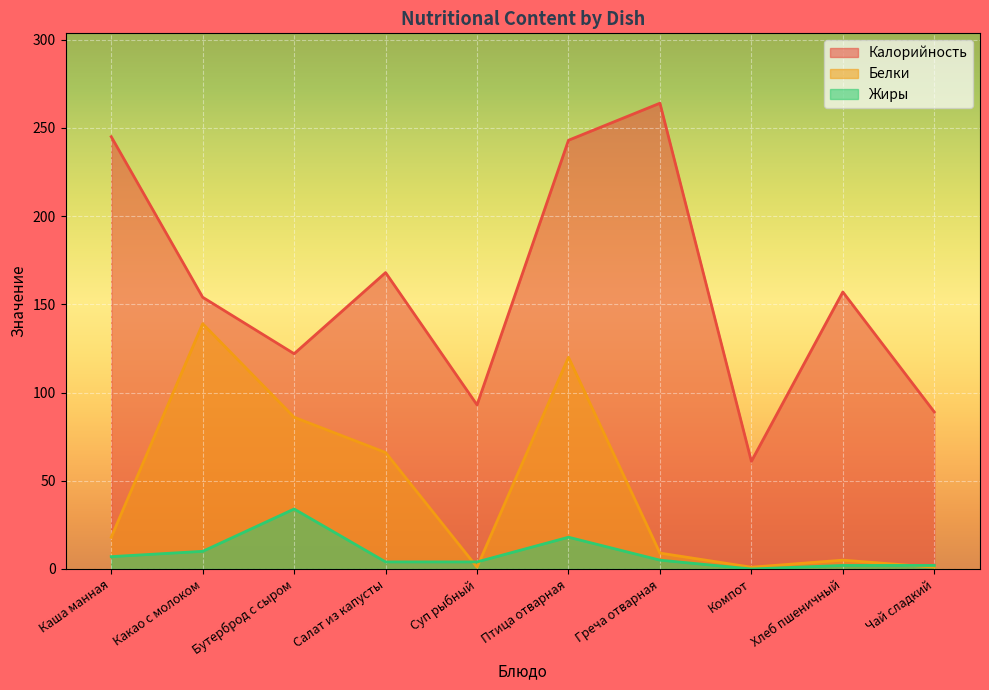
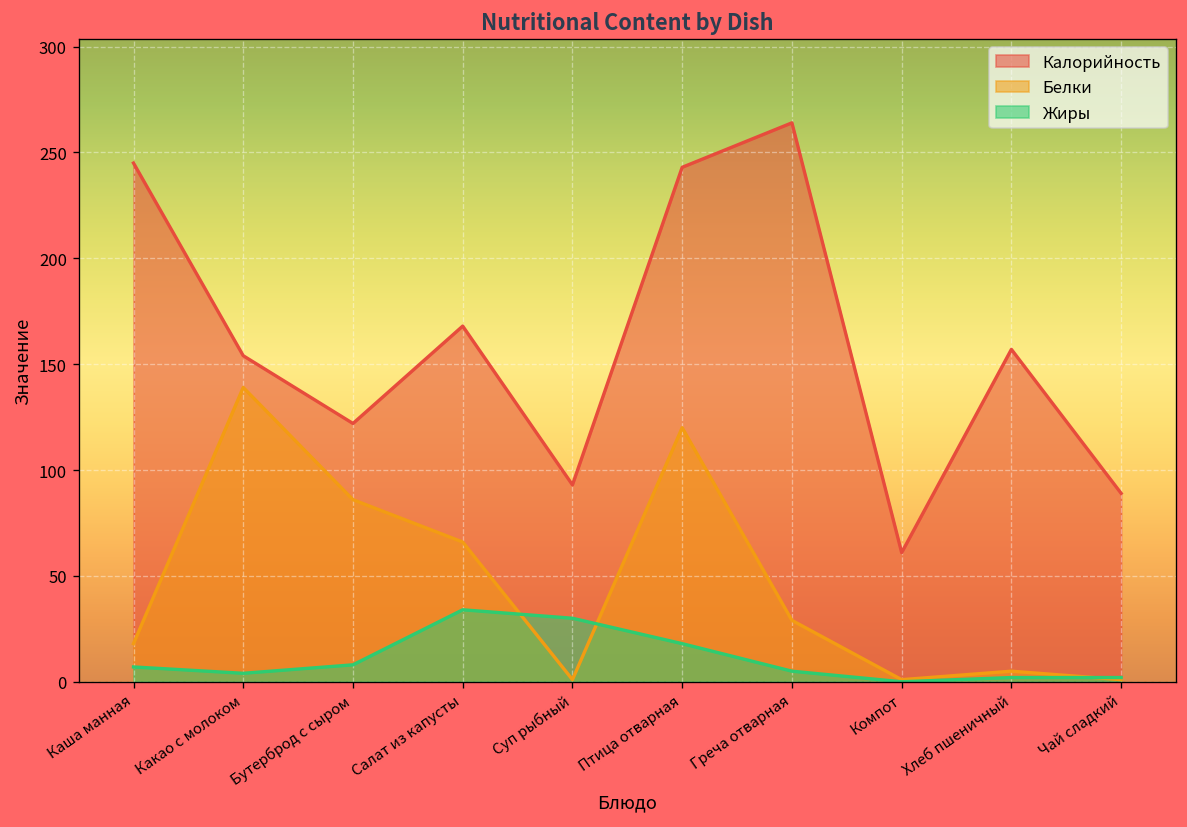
Жиры, Какао с молоком: 10 -> 4
Жиры, Бутерброд с сыром: 34 -> 8
Жиры, Салат из капусты: 4 -> 34
Жиры, Суп рыбный: 4 -> 30
Белки, Греча отварная: 9 -> 29
